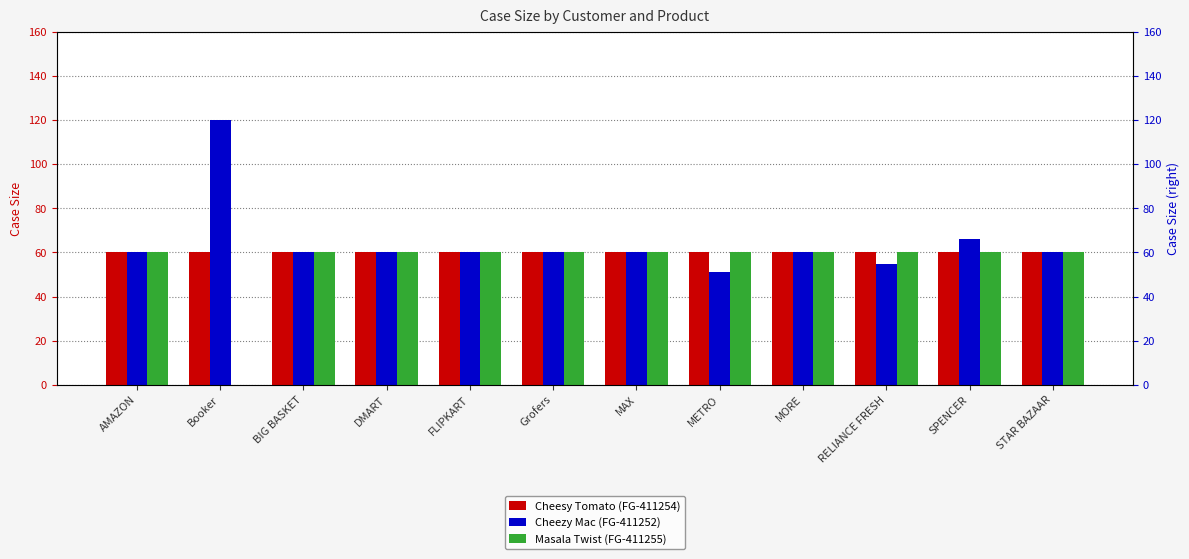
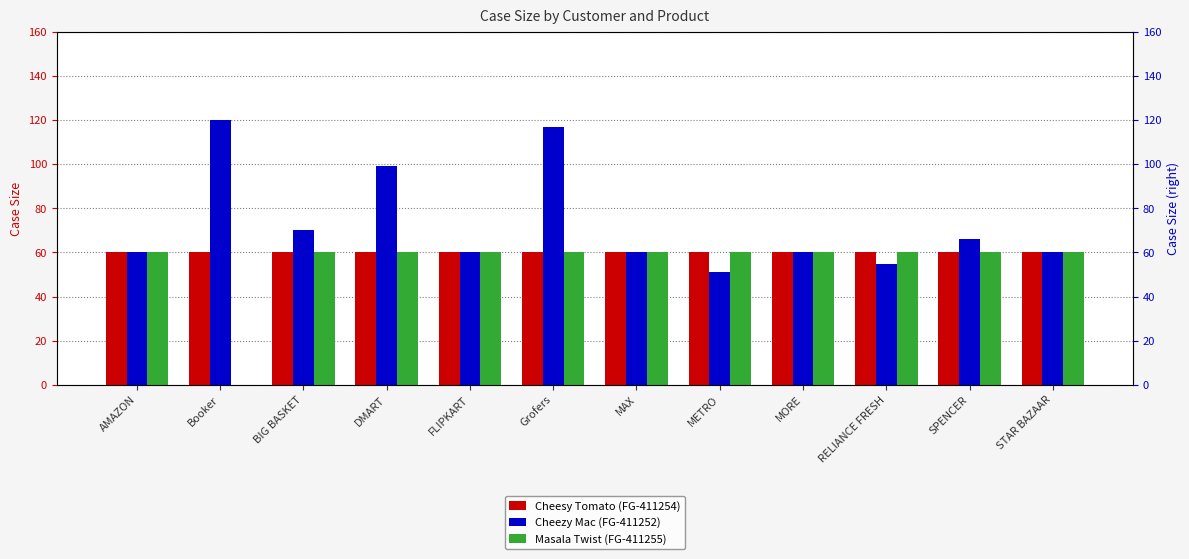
Cheezy Mac (FG-411252), BIG BASKET: 60 -> 70
Cheezy Mac (FG-411252), DMART: 60 -> 99
Cheezy Mac (FG-411252), Grofers: 60 -> 117
